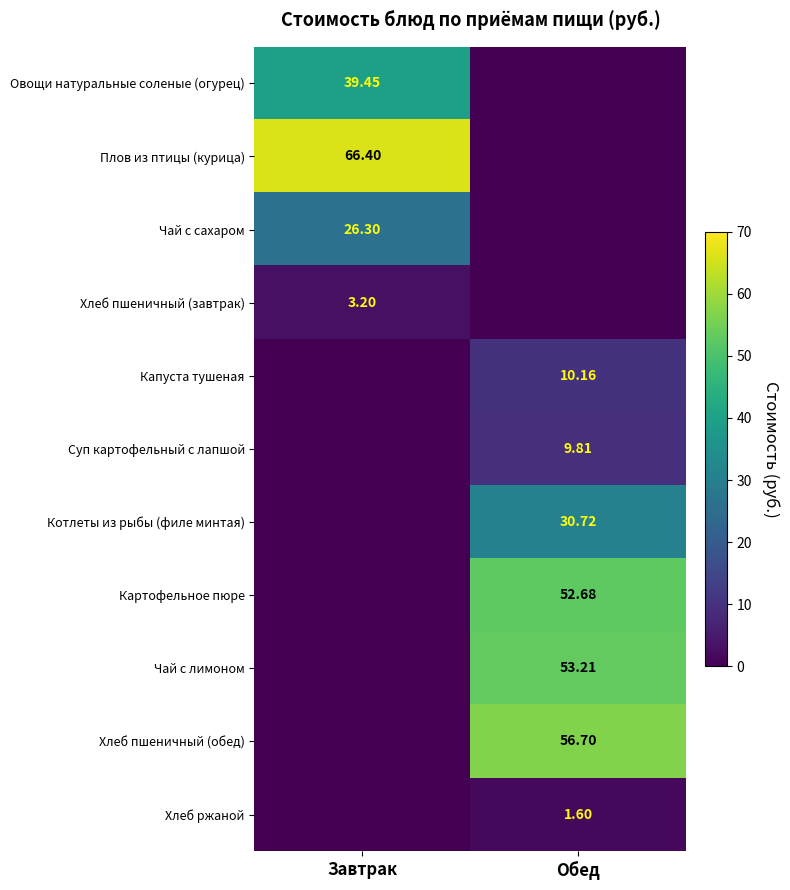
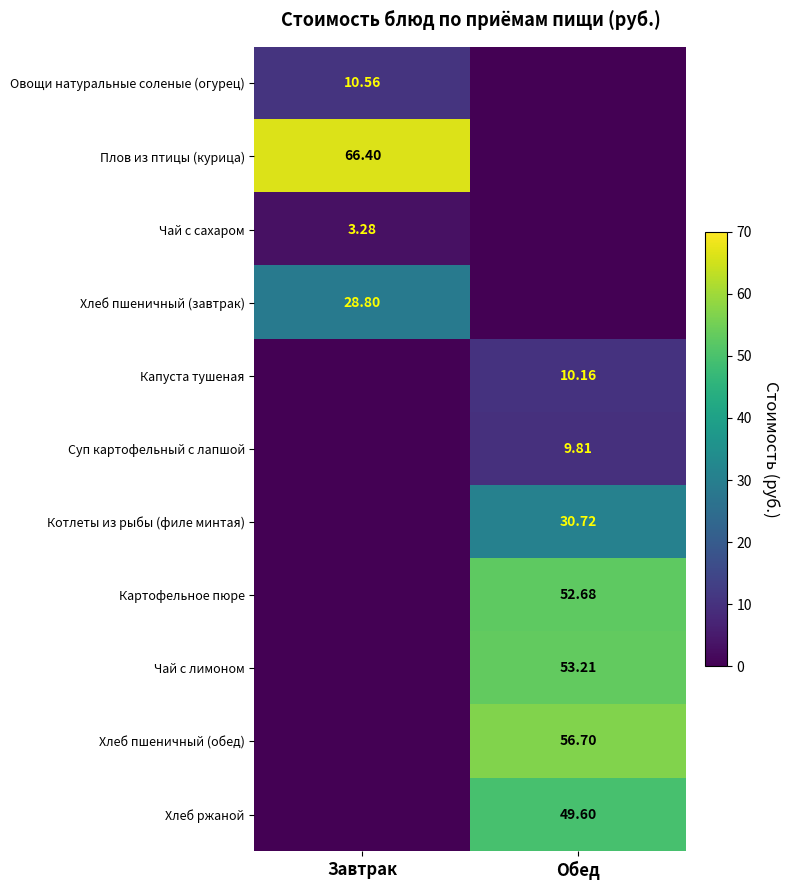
Овощи натуральные соленые (огурец), Завтрак: 39.45 -> 10.56
Чай с сахаром, Завтрак: 26.30 -> 3.28
Хлеб пшеничный (завтрак), Завтрак: 3.20 -> 28.80
Хлеб ржаной, Обед: 1.60 -> 49.60
